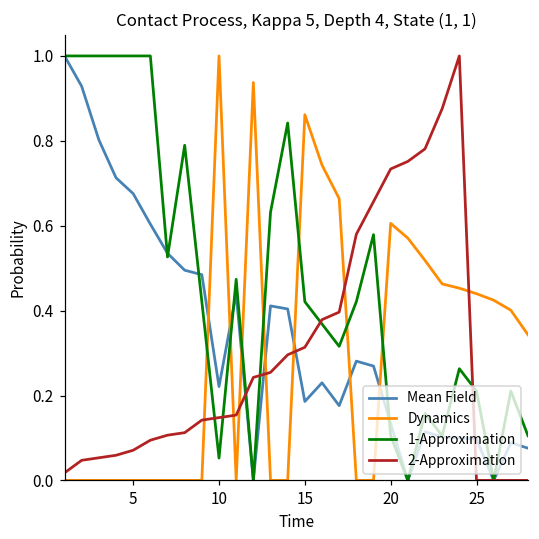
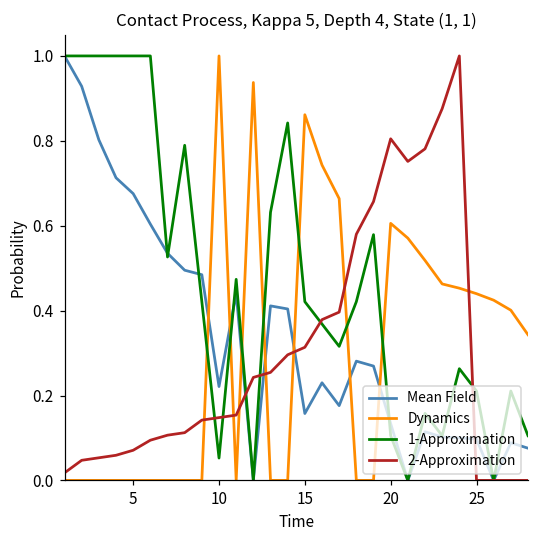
Mean Field, 15: 0.19 -> 0.16
2-Approximation, 20: 0.73 -> 0.80
